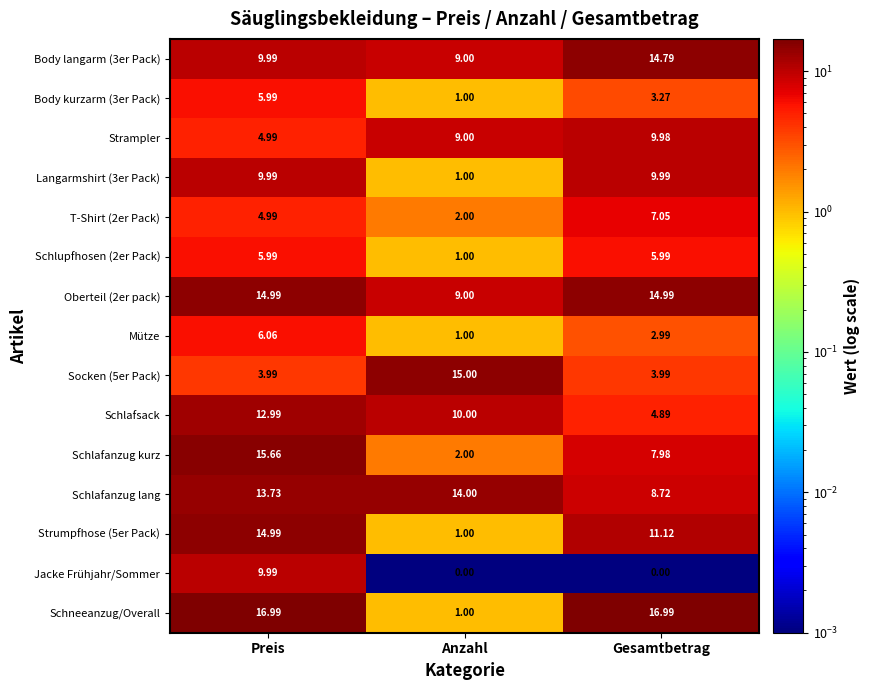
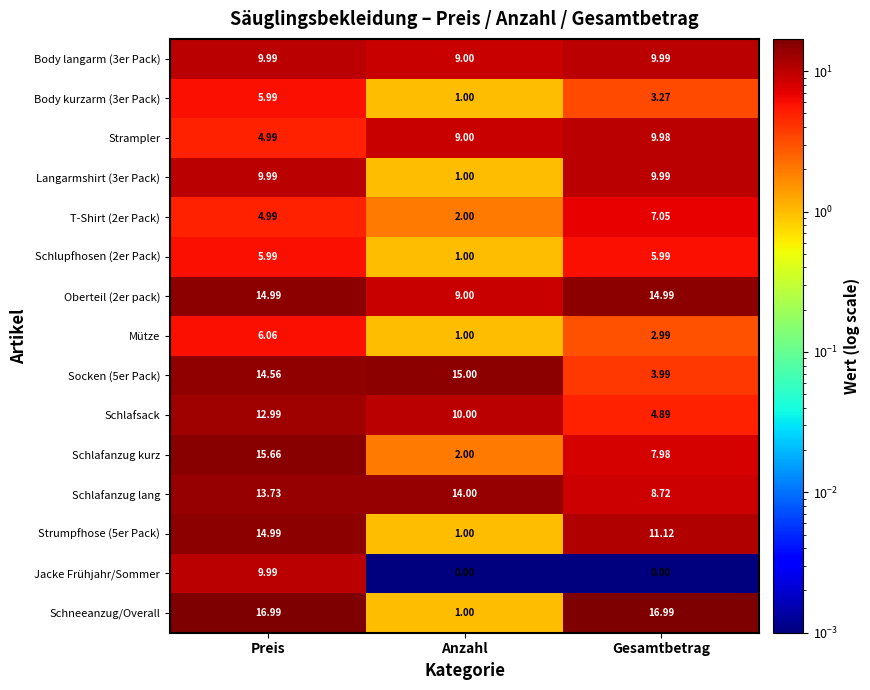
Body langarm (3er Pack), Gesamtbetrag: 14.79 -> 9.99
Socken (5er Pack), Preis: 3.99 -> 14.56
